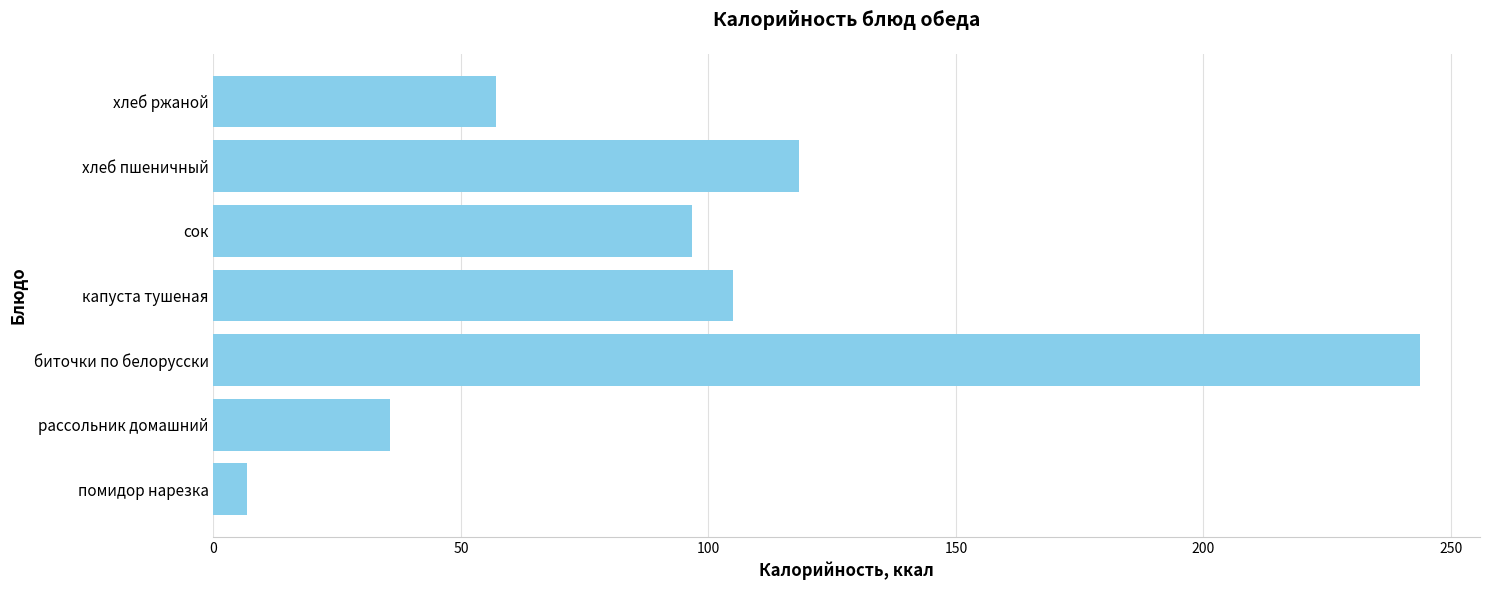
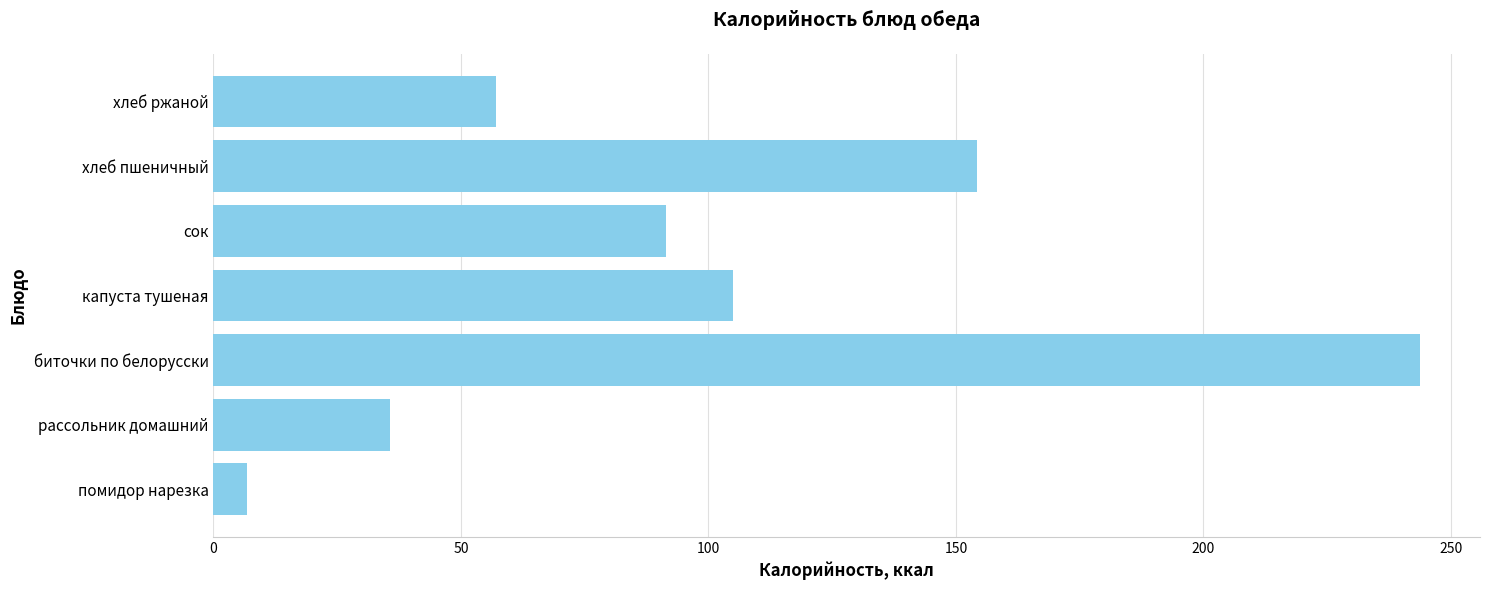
хлеб пшеничный: 118 -> 154
сок: 97 -> 92
